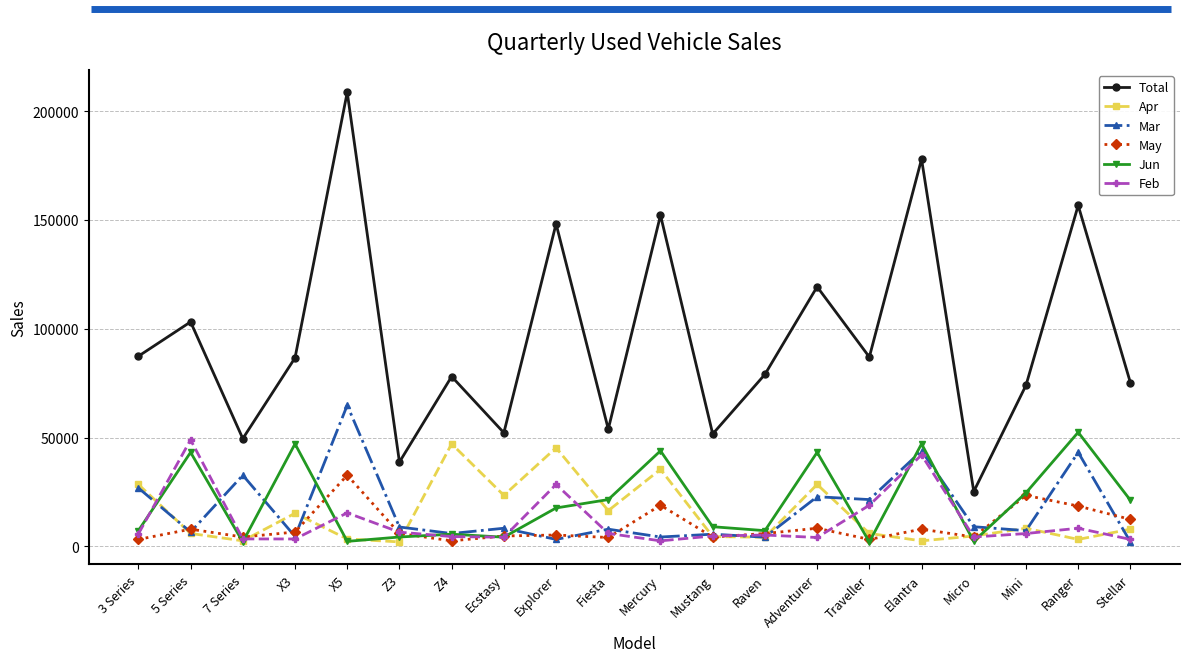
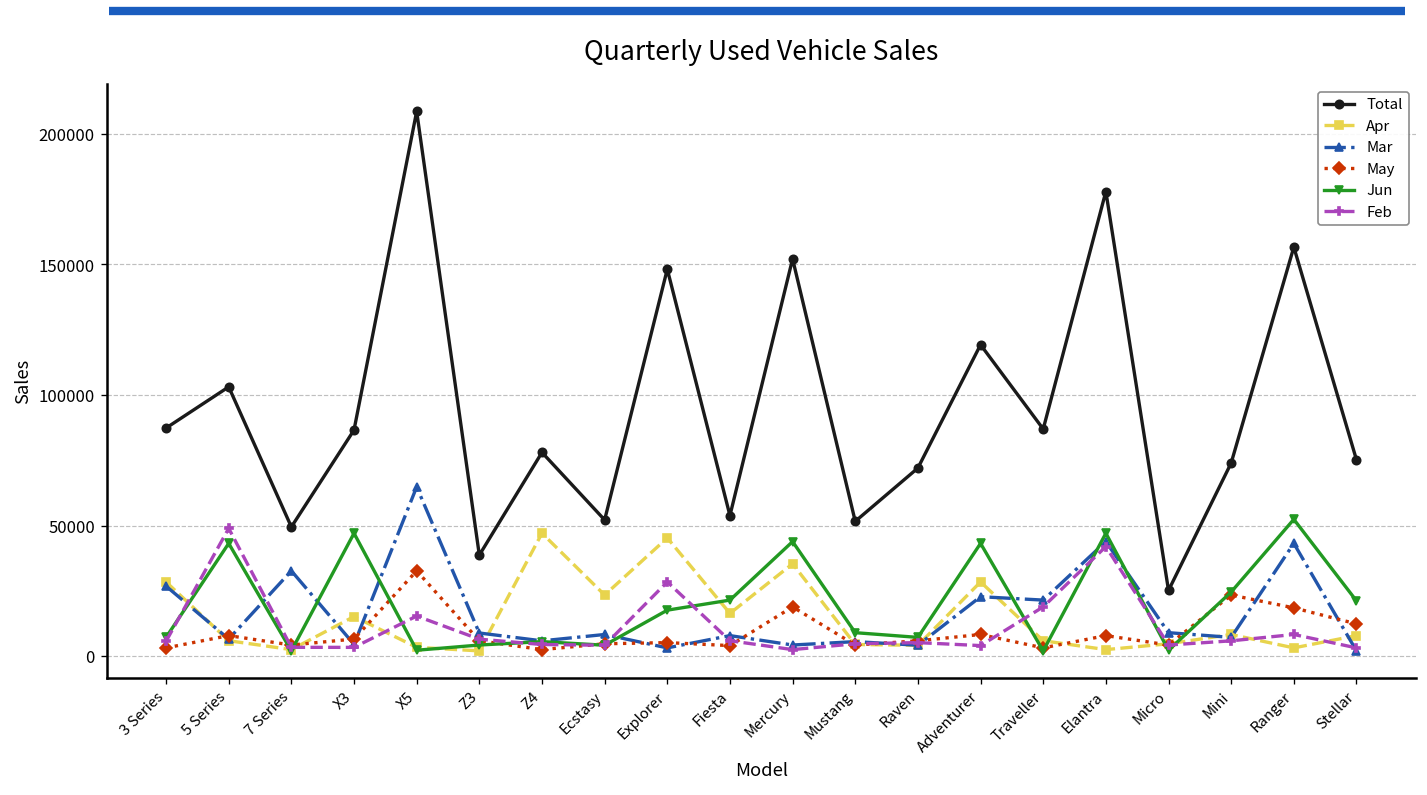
Total, Raven: 79000 -> 72000
